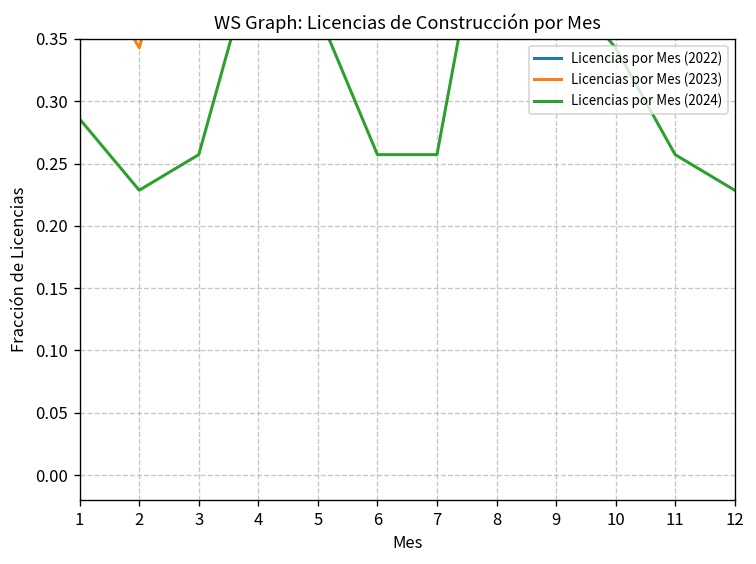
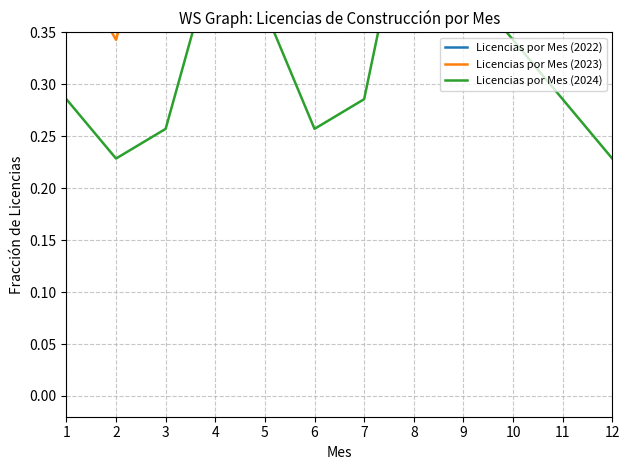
Licencias por Mes (2024), 7: 0.257 -> 0.286
Licencias por Mes (2024), 11: 0.257 -> 0.286
